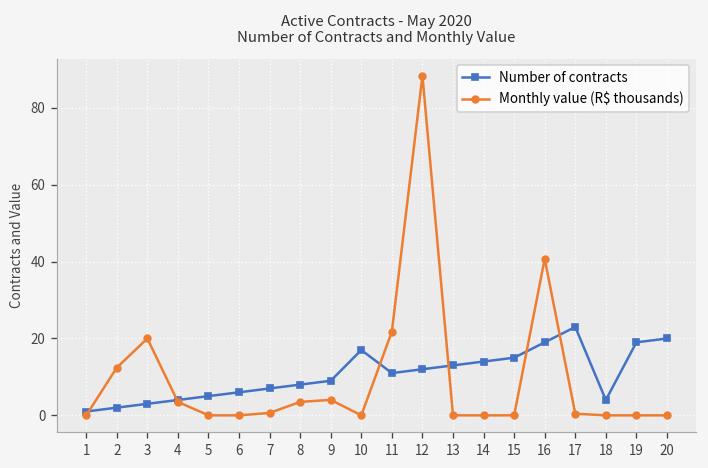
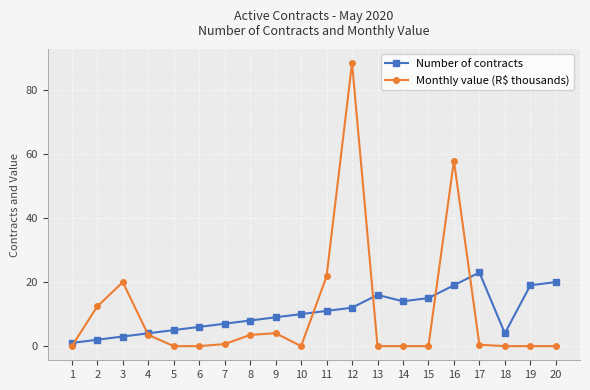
Number of contracts, 10: 17 -> 10
Number of contracts, 13: 13 -> 16
Monthly value (R$ thousands), 16: 41 -> 58
